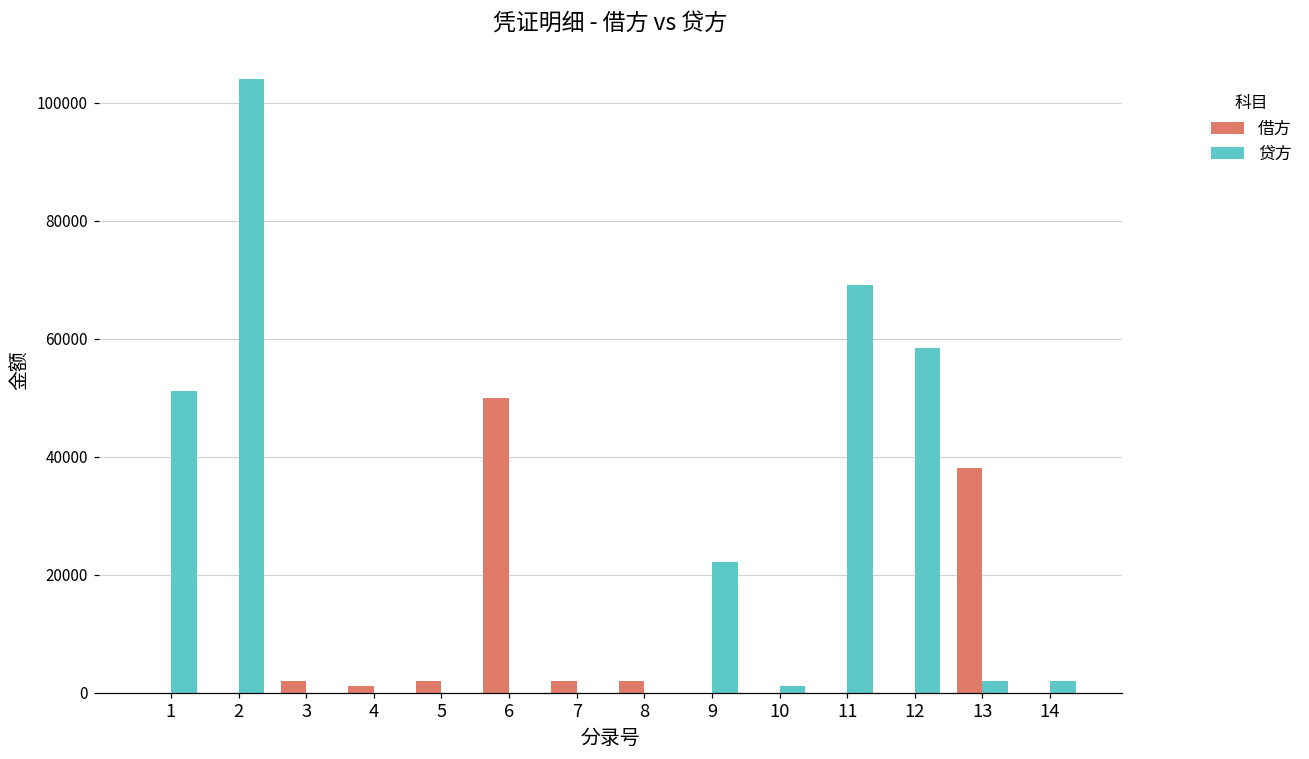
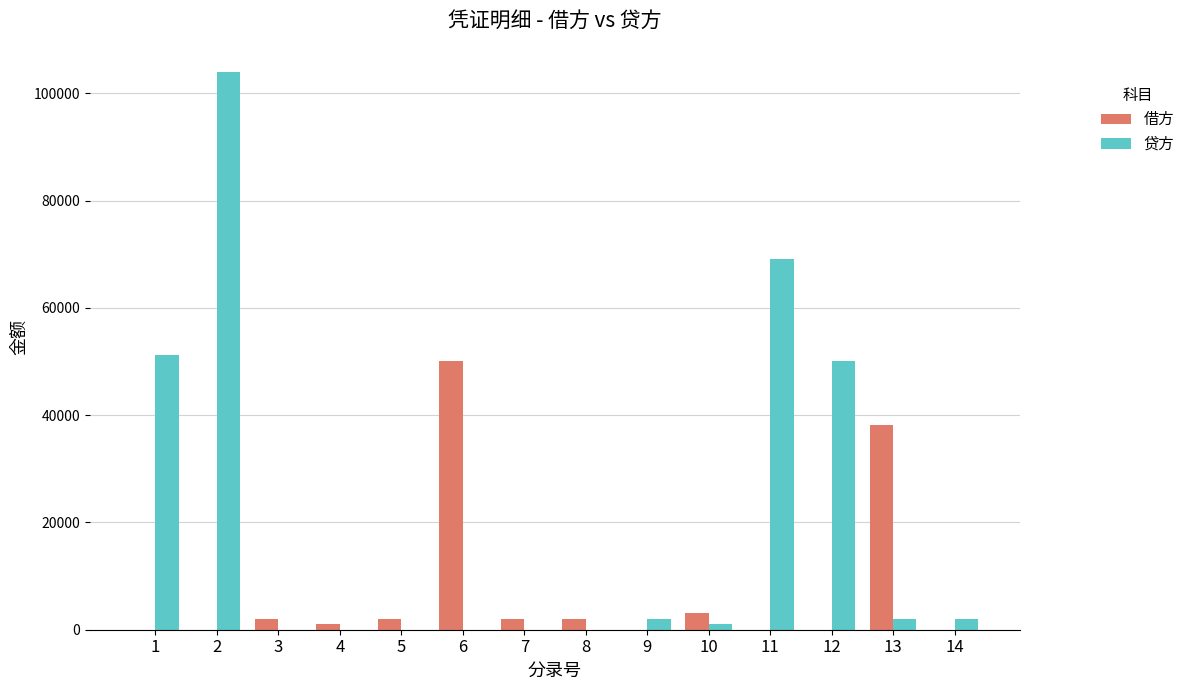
贷方, 9: 22000 -> 2000
借方, 10: 0 -> 3000
贷方, 12: 58000 -> 50000
